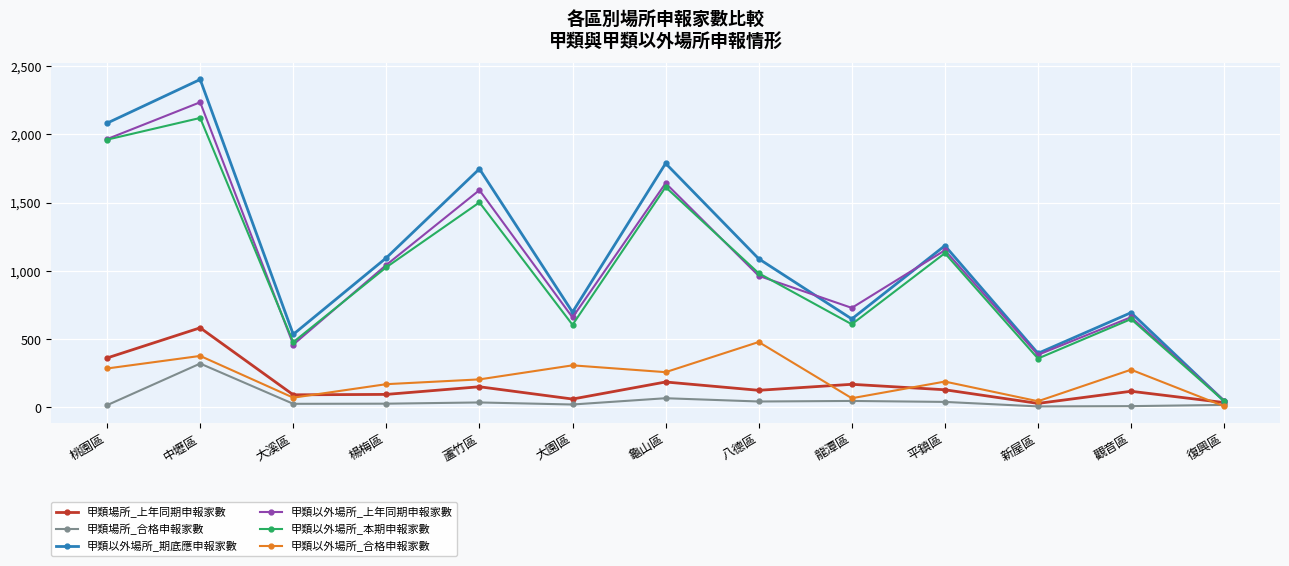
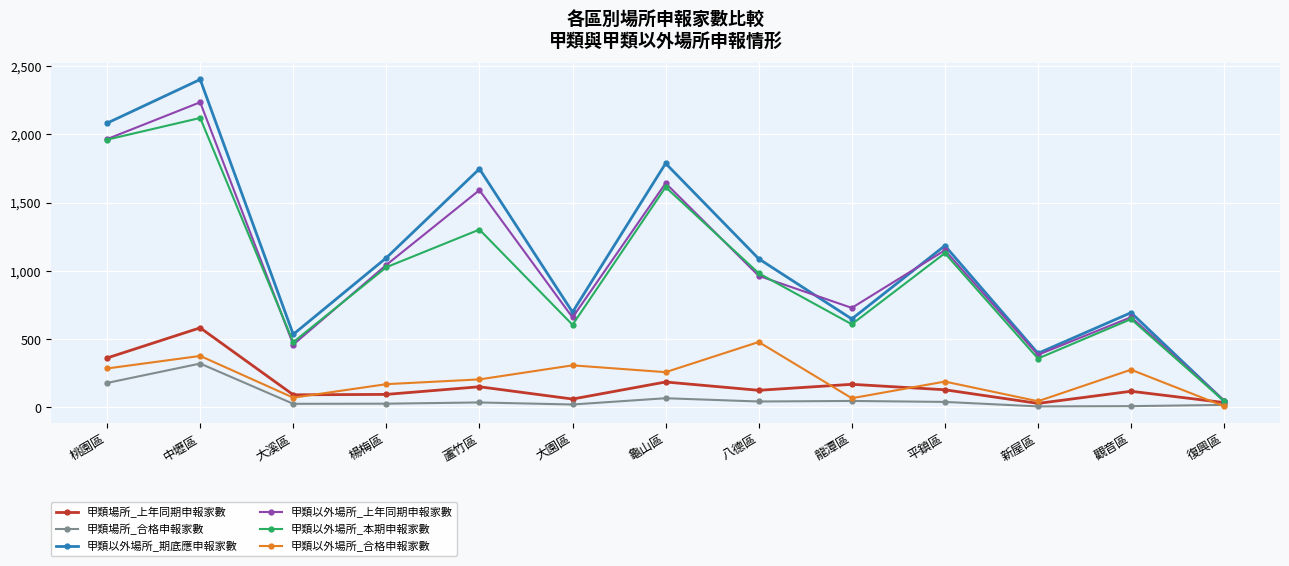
甲類場所_合格申報家數, 桃園區: 20 -> 180
甲類以外場所_本期申報家數, 蘆竹區: 1,500 -> 1,300
